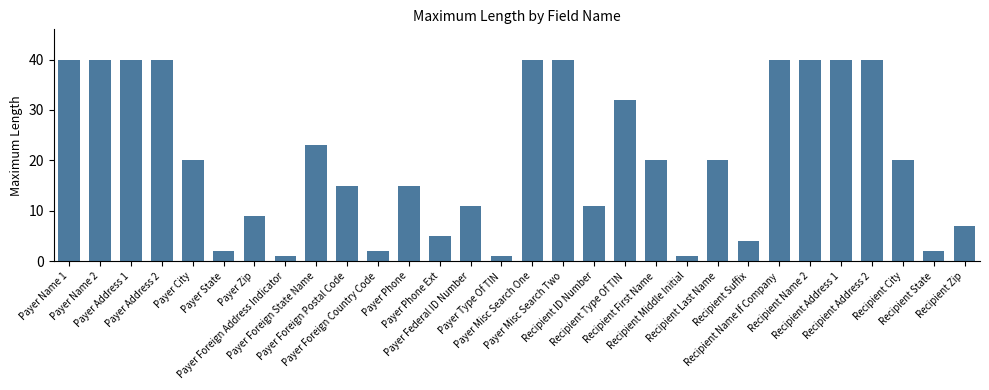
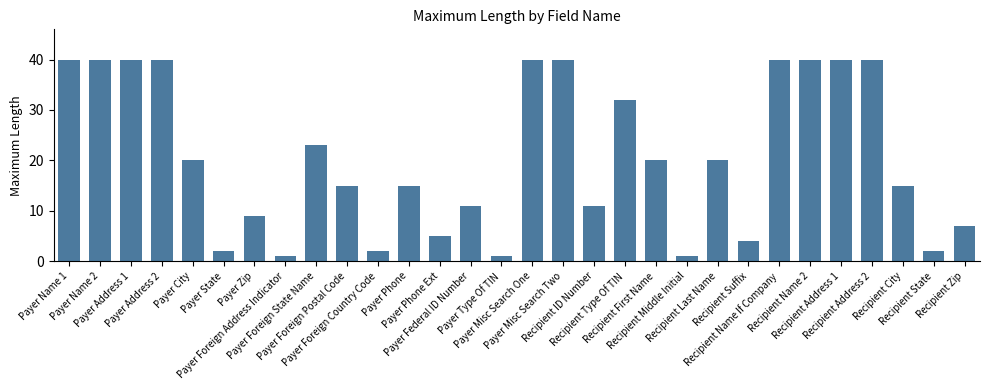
Recipient City: 20 -> 15
